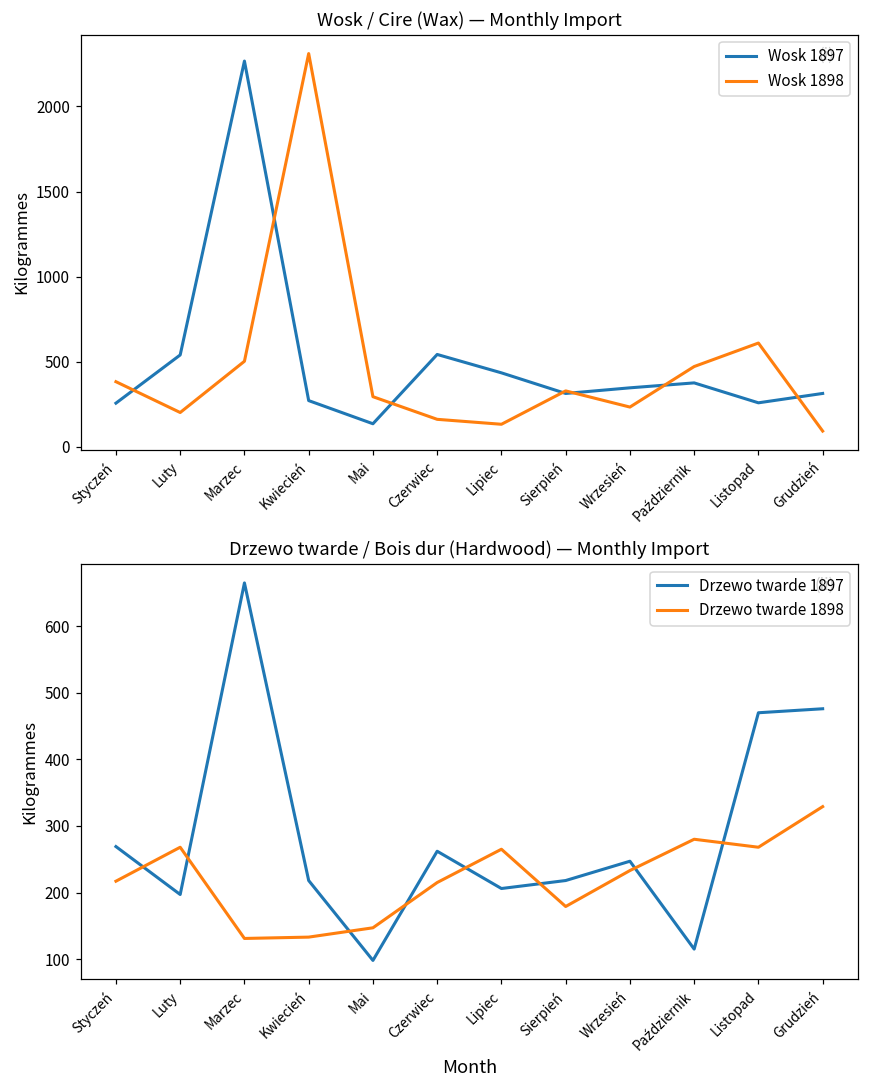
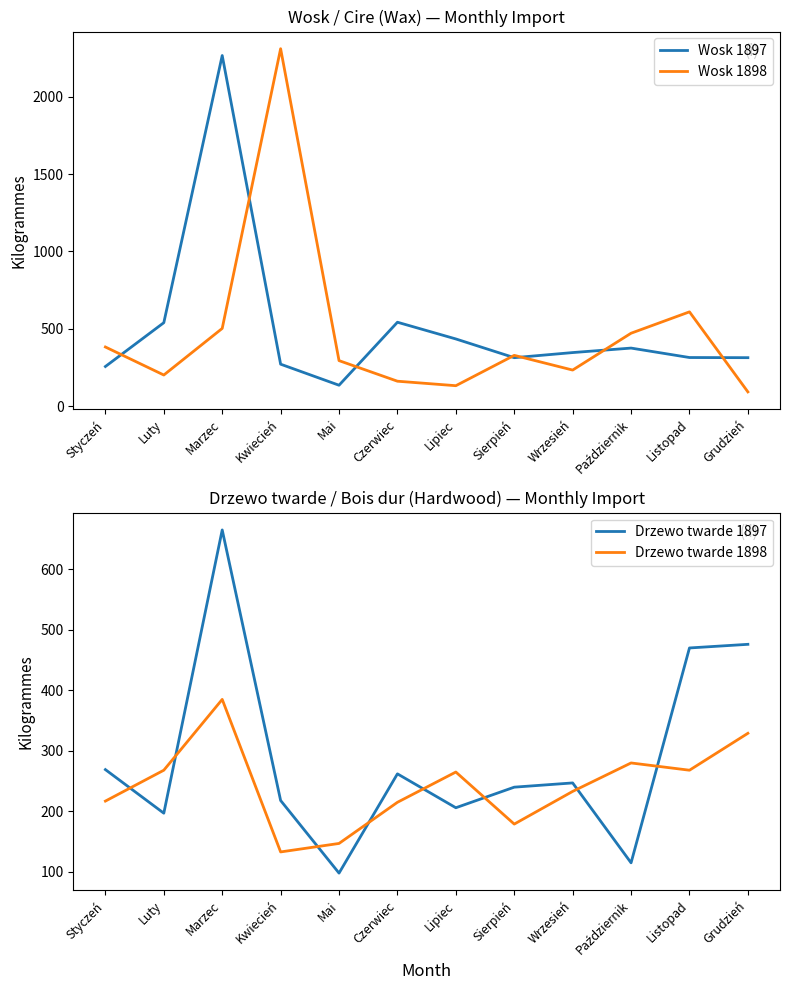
Wosk / Cire (Wax) — Monthly Import, Wosk 1897, Listopad: 260 -> 320
Drzewo twarde / Bois dur (Hardwood) — Monthly Import, Drzewo twarde 1898, Marzec: 130 -> 390
Drzewo twarde / Bois dur (Hardwood) — Monthly Import, Drzewo twarde 1897, Sierpień: 220 -> 240
